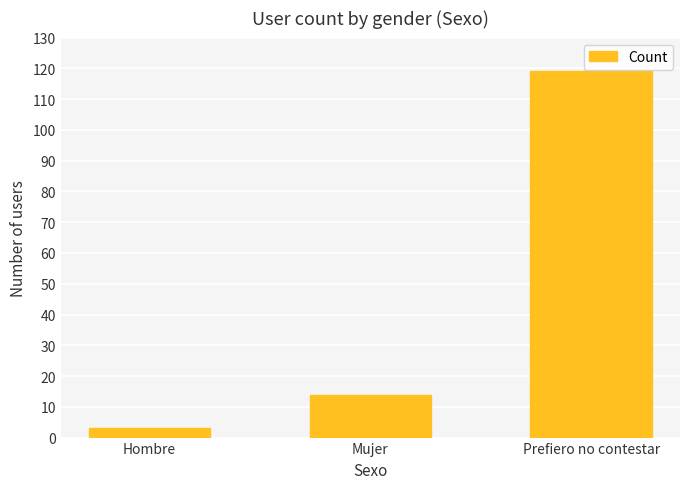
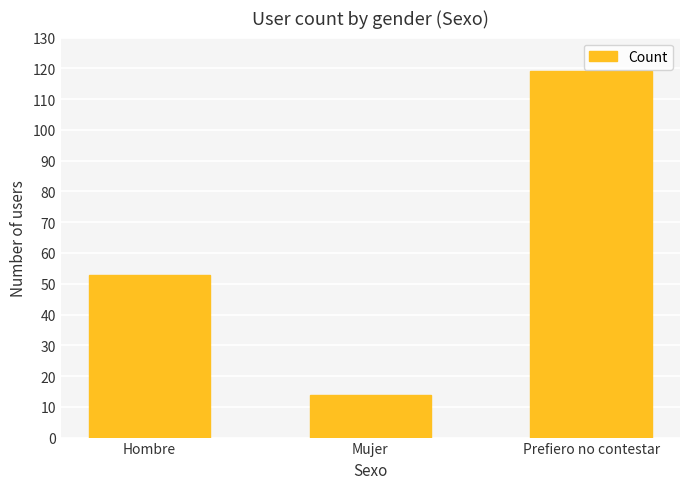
Hombre: 3 -> 53
